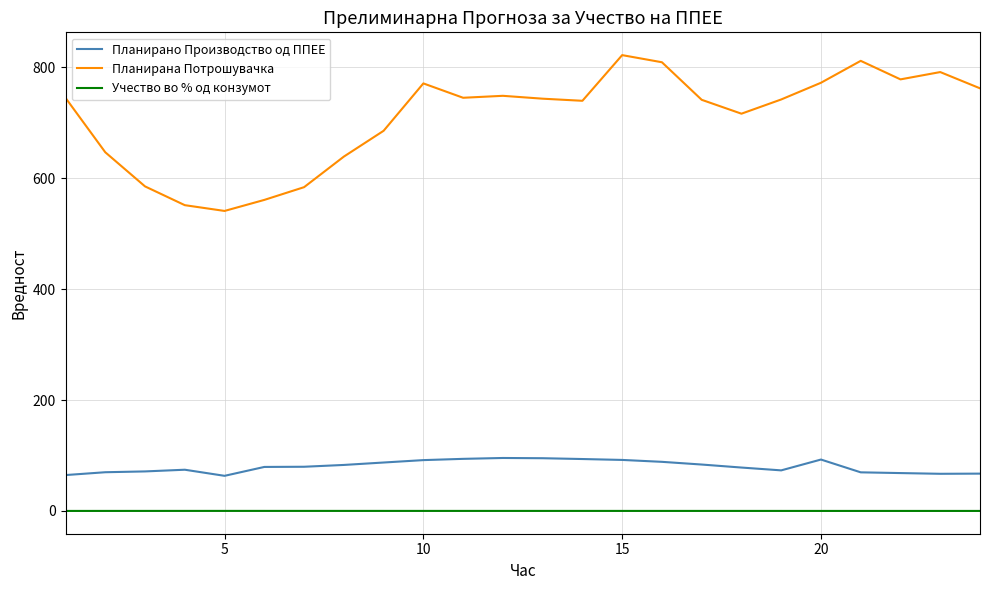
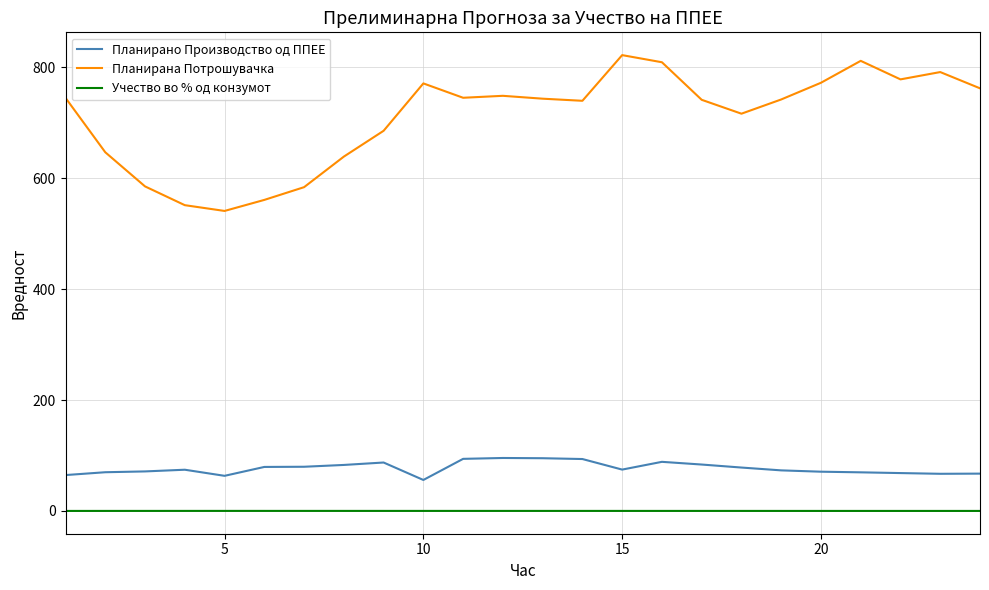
Планирано Производство од ППЕЕ, 10: 90 -> 60
Планирано Производство од ППЕЕ, 15: 90 -> 70
Планирано Производство од ППЕЕ, 20: 90 -> 70
